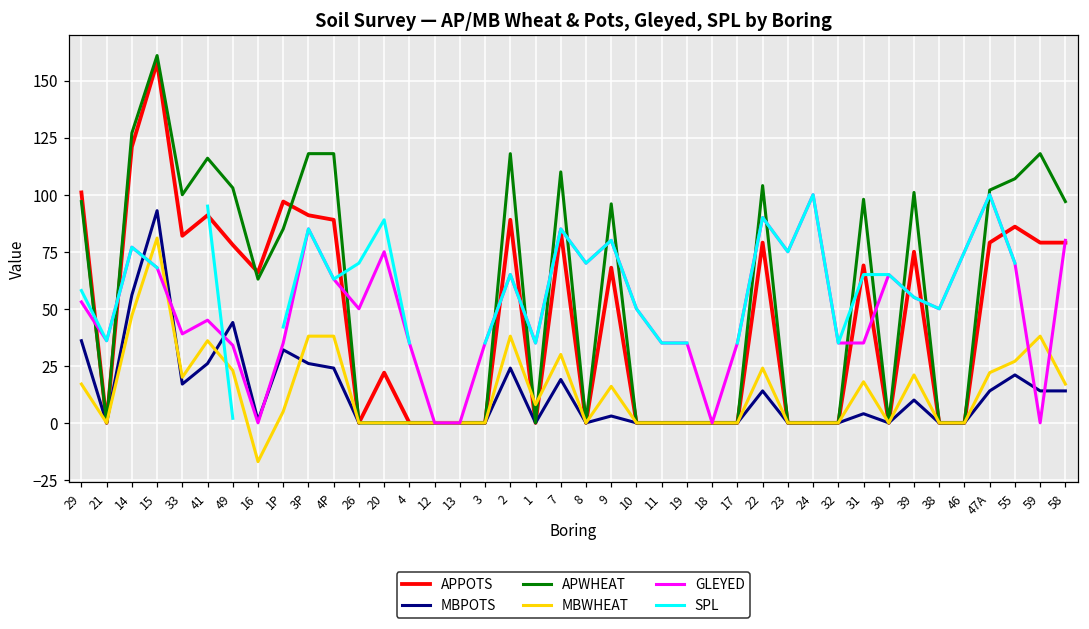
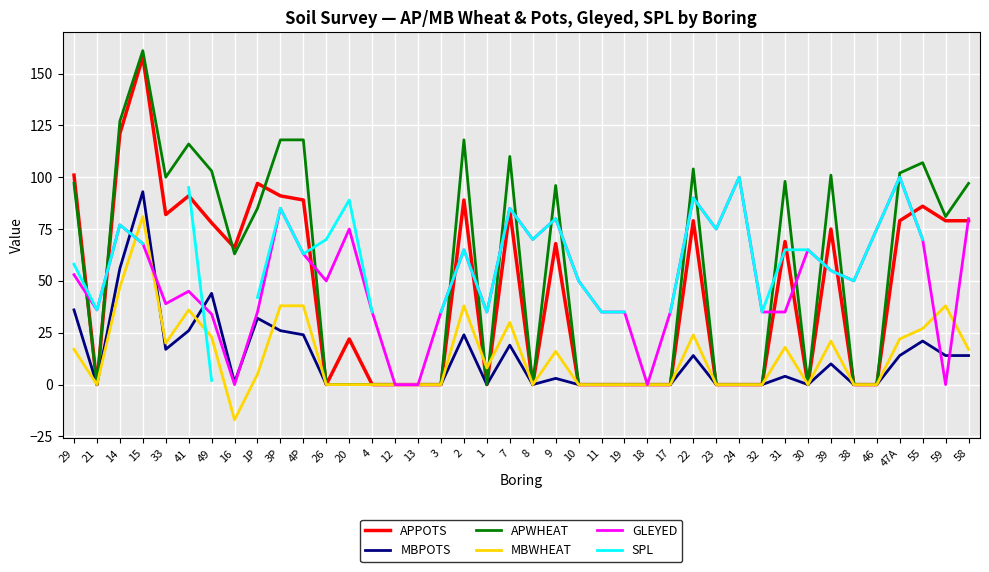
APWHEAT, 59: 118 -> 81
